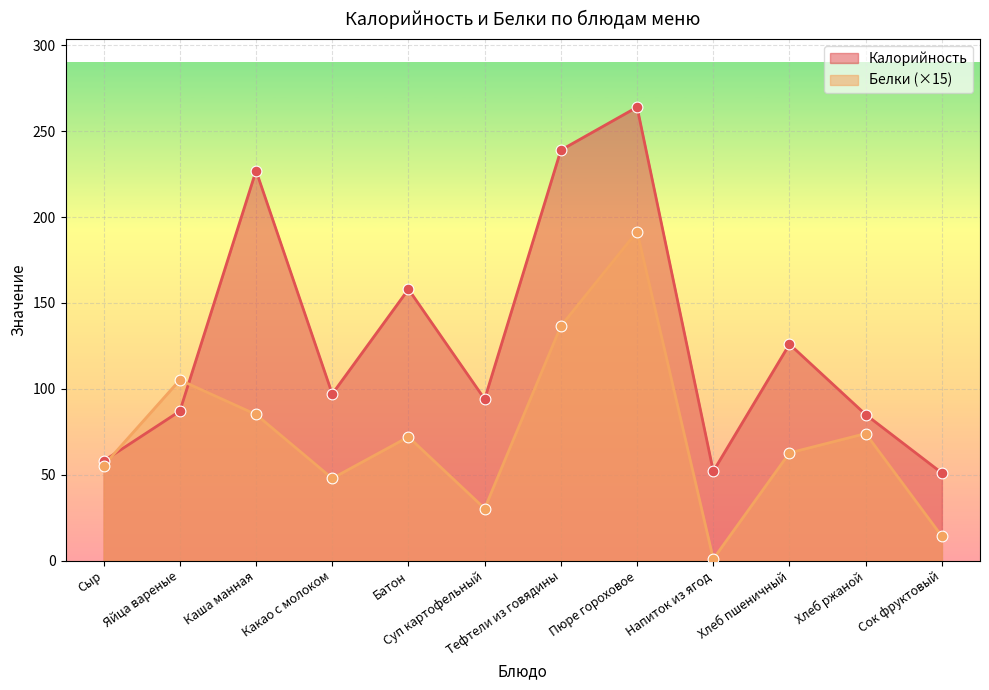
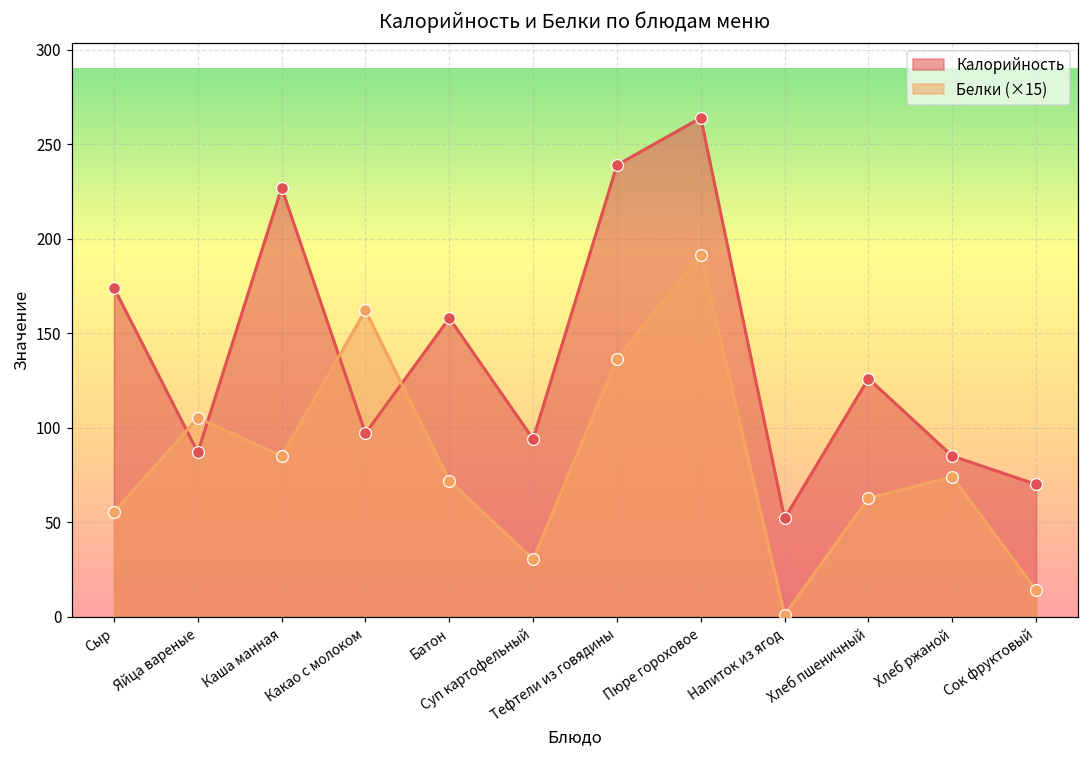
Калорийность, Сыр: 58 -> 174
Белки (×15), Какао с молоком: 48 -> 162
Калорийность, Сок фруктовый: 51 -> 70
